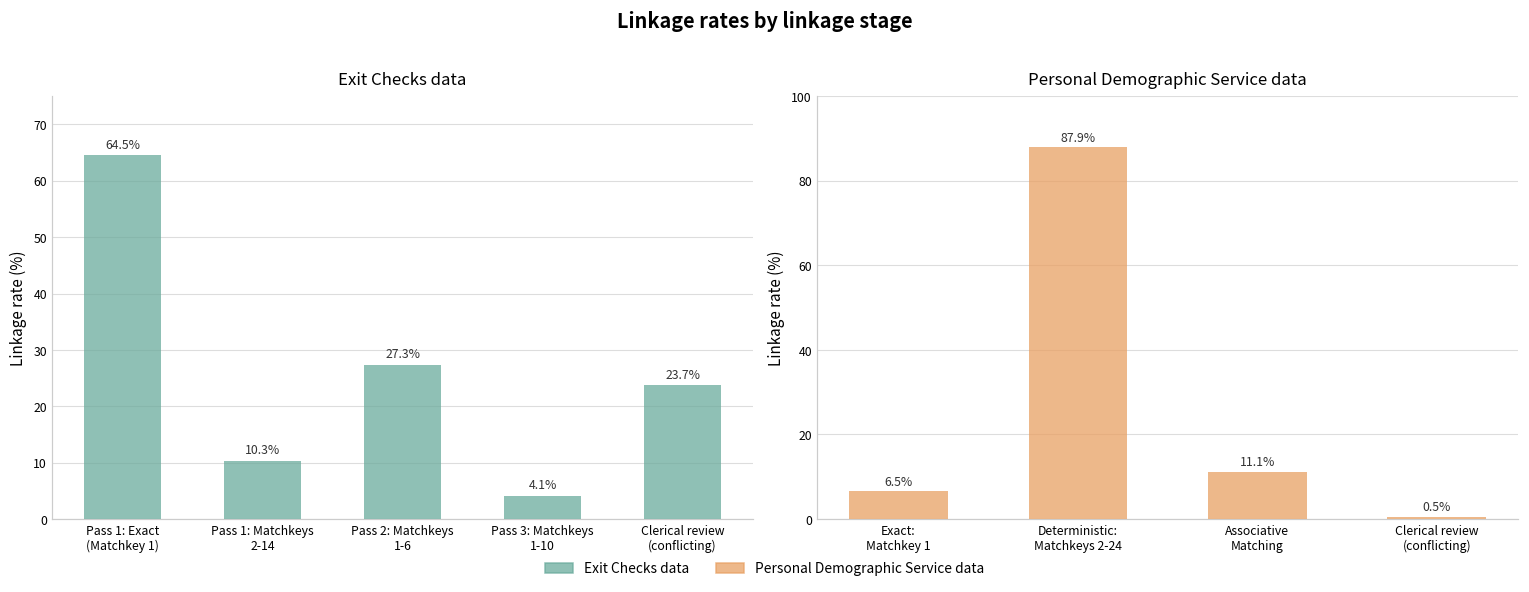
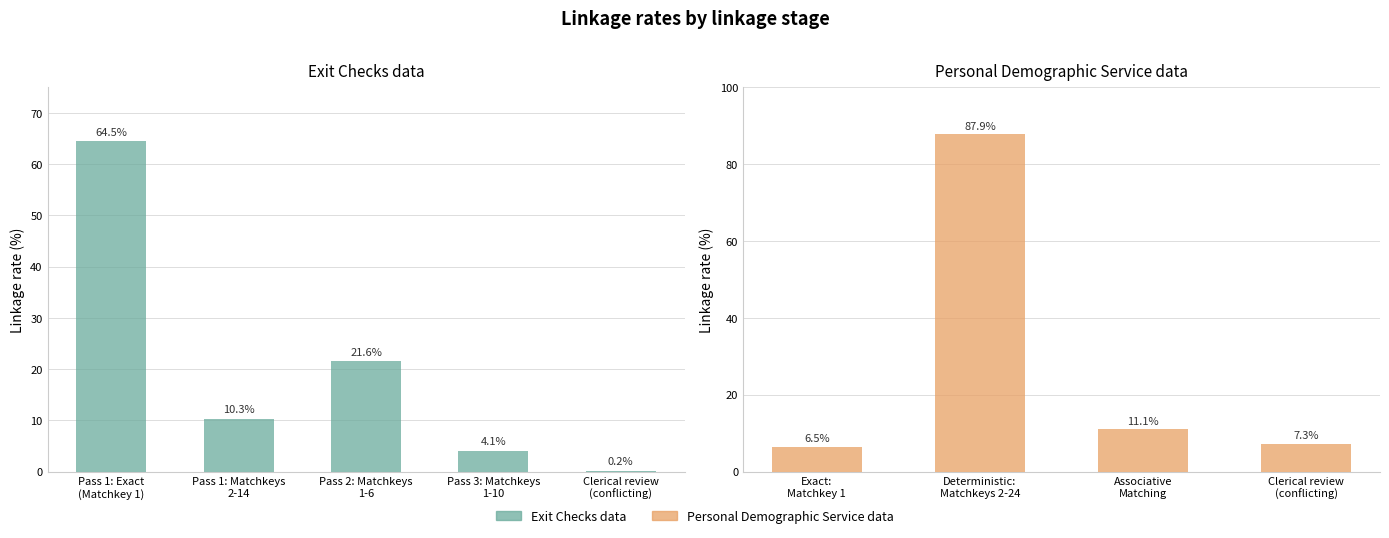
Exit Checks data, Pass 2: Matchkeys 1-6: 27.3% -> 21.6%
Exit Checks data, Clerical review (conflicting): 23.7% -> 0.2%
Personal Demographic Service data, Clerical review (conflicting): 0.5% -> 7.3%
